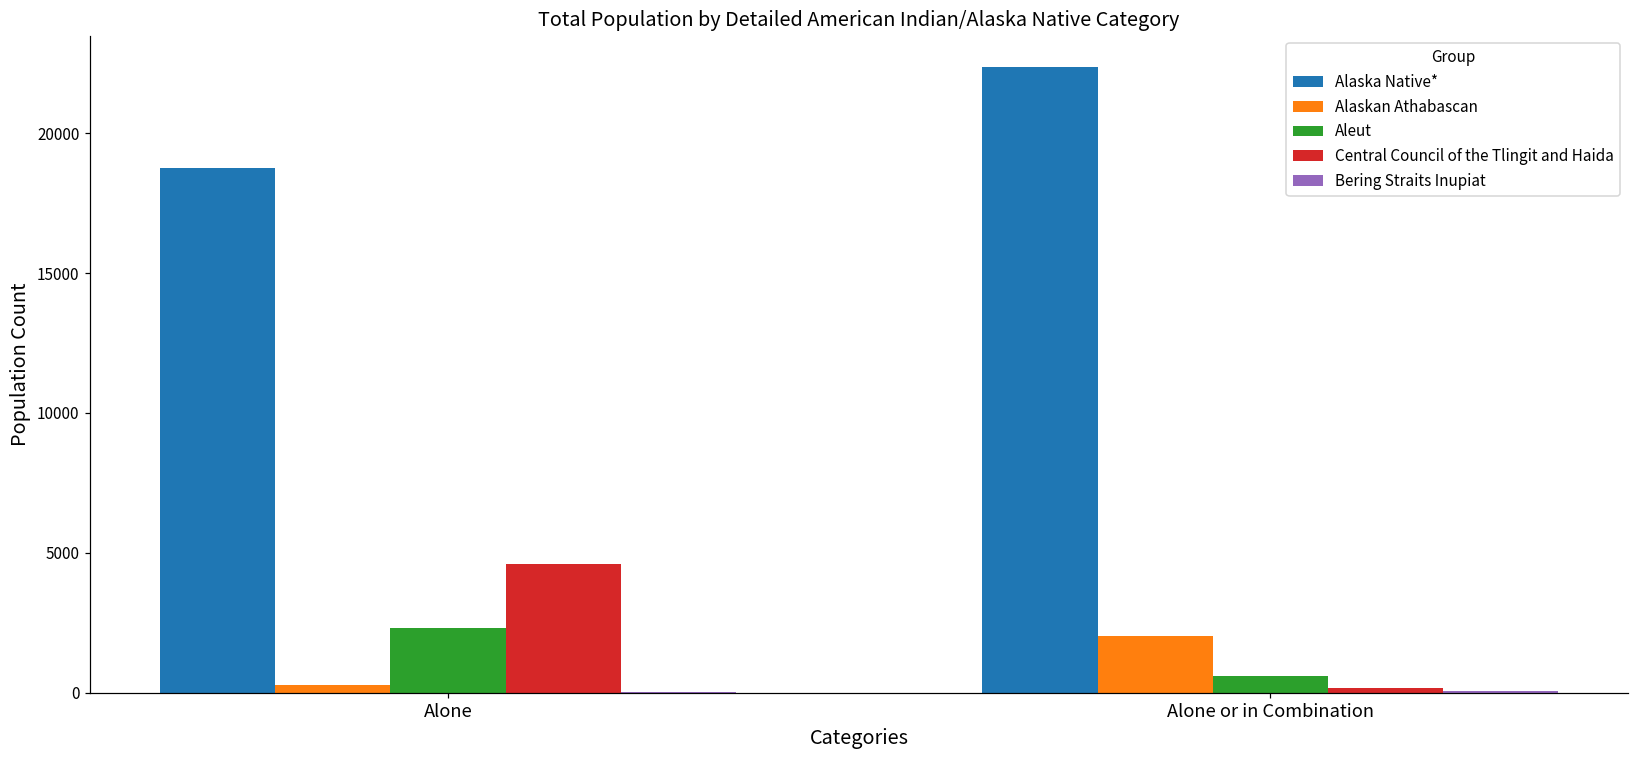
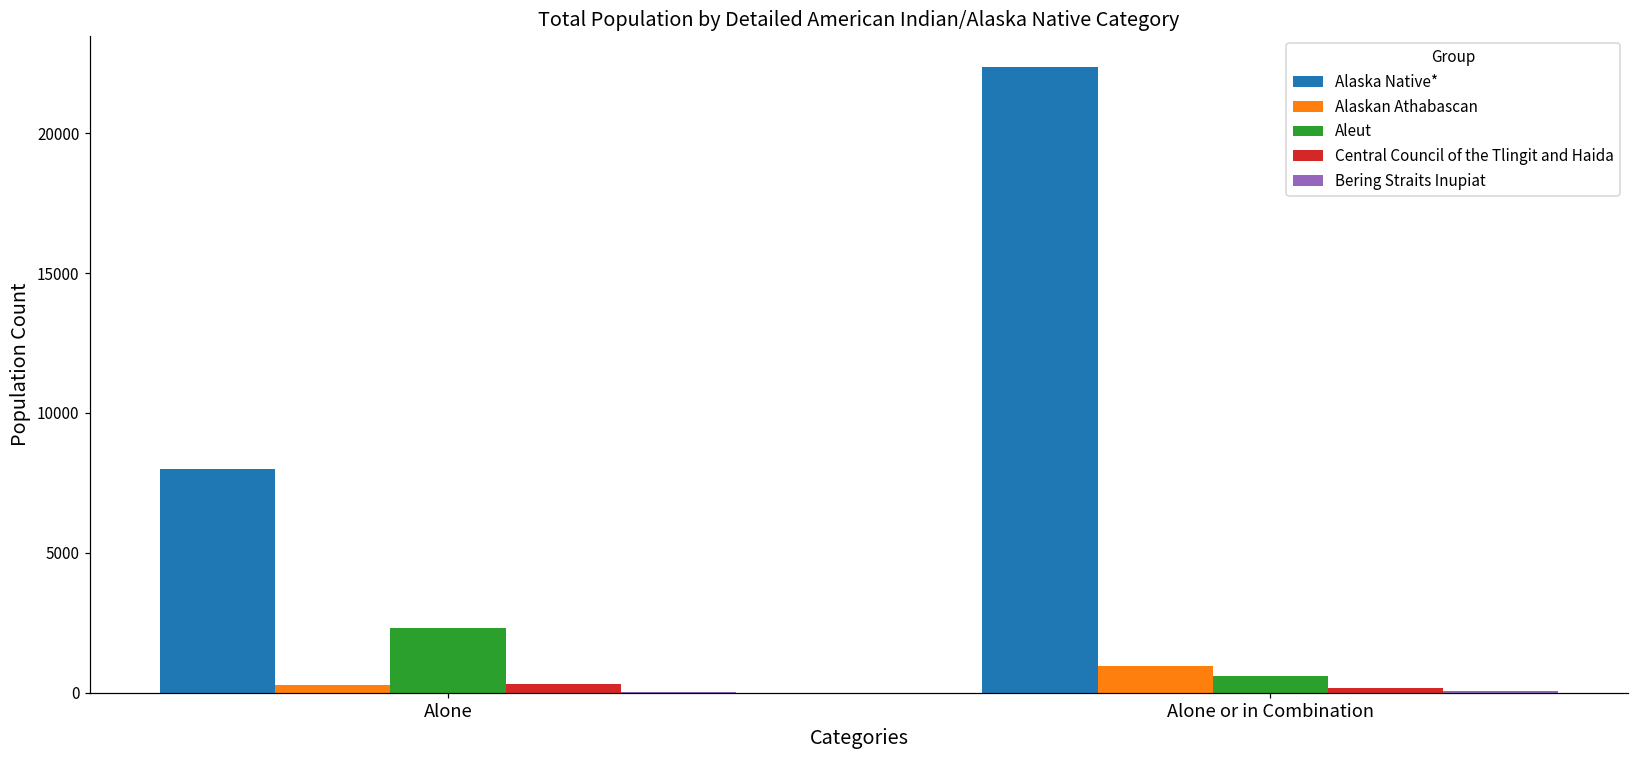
Alaska Native*, Alone: 18800 -> 8000
Central Council of the Tlingit and Haida, Alone: 4600 -> 300
Alaskan Athabascan, Alone or in Combination: 2000 -> 900
